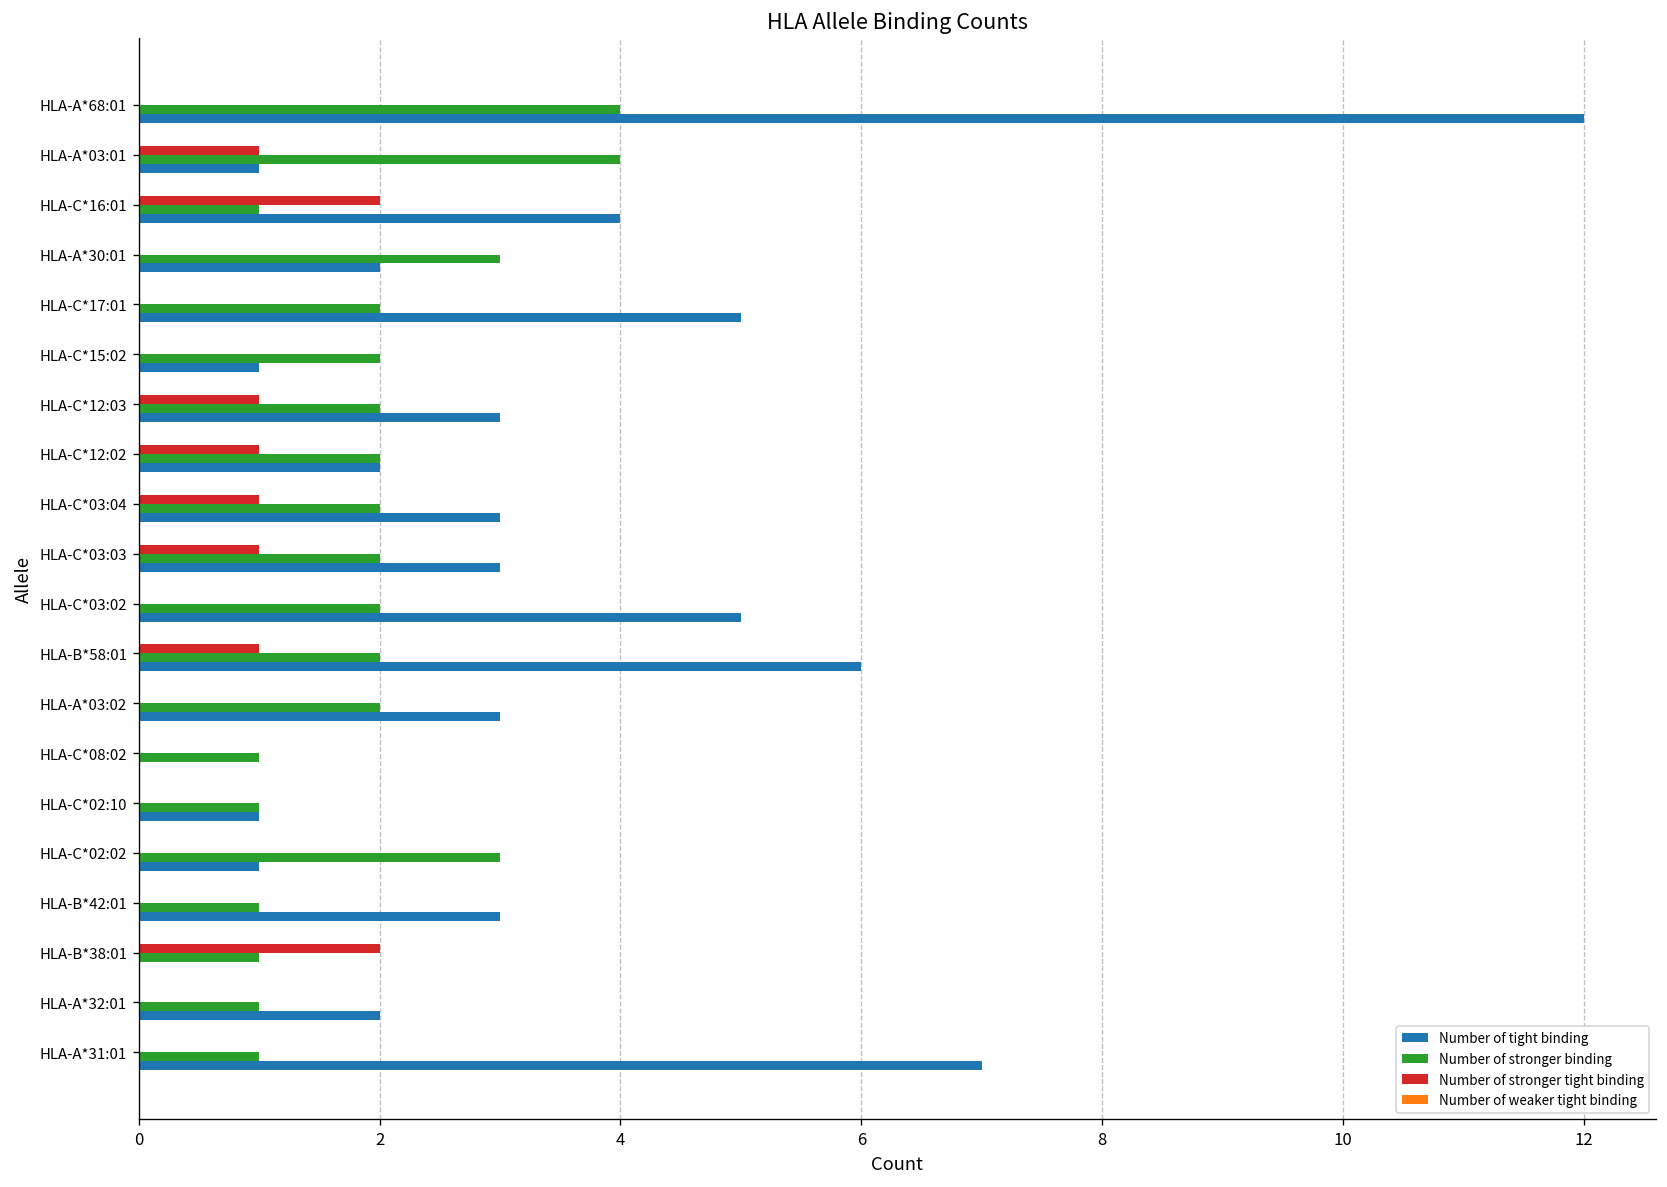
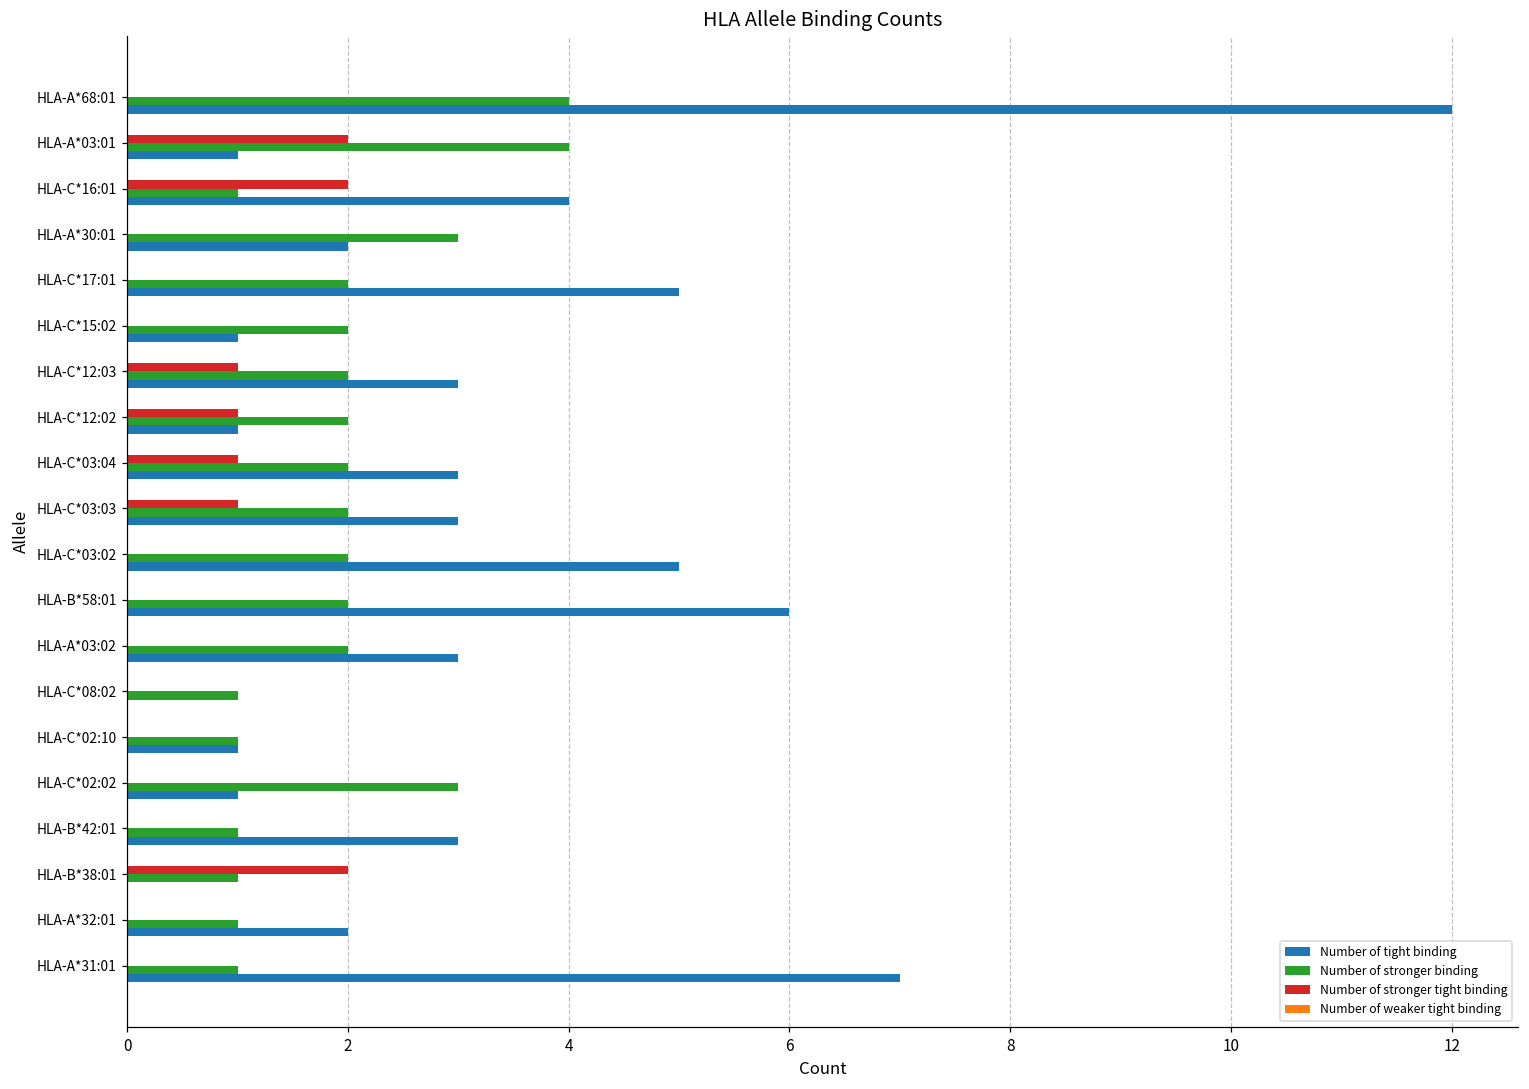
Number of stronger tight binding, HLA-A*03:01: 1 -> 2
Number of tight binding, HLA-C*12:02: 2 -> 1
Number of stronger tight binding, HLA-B*58:01: 1 -> 0
